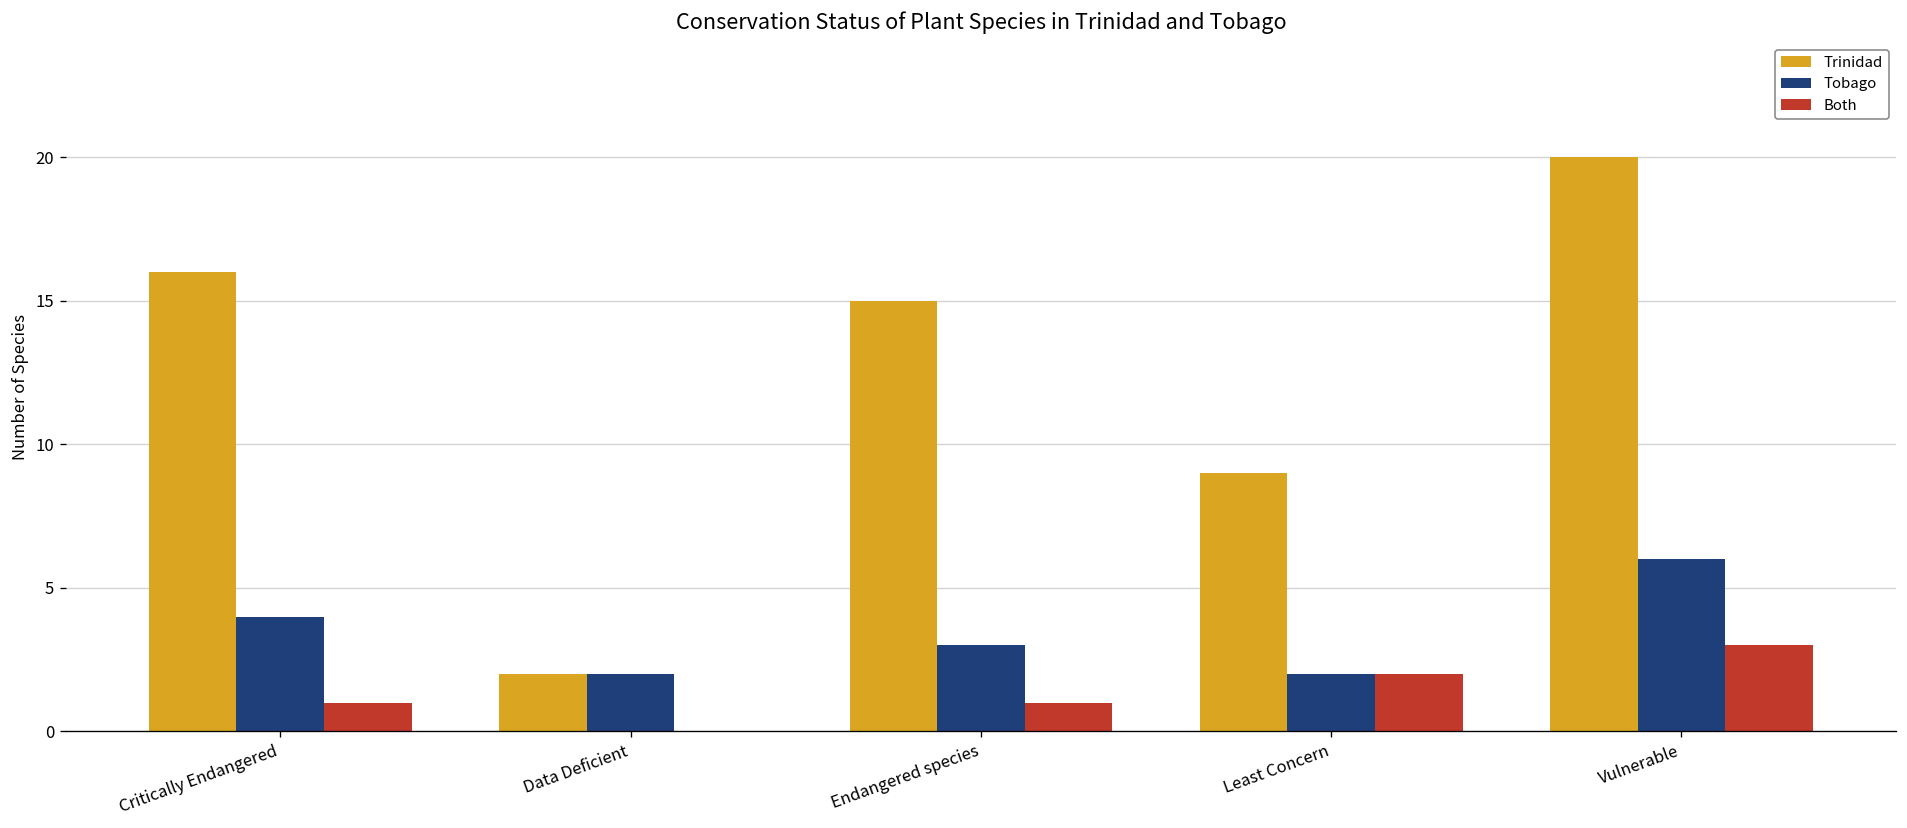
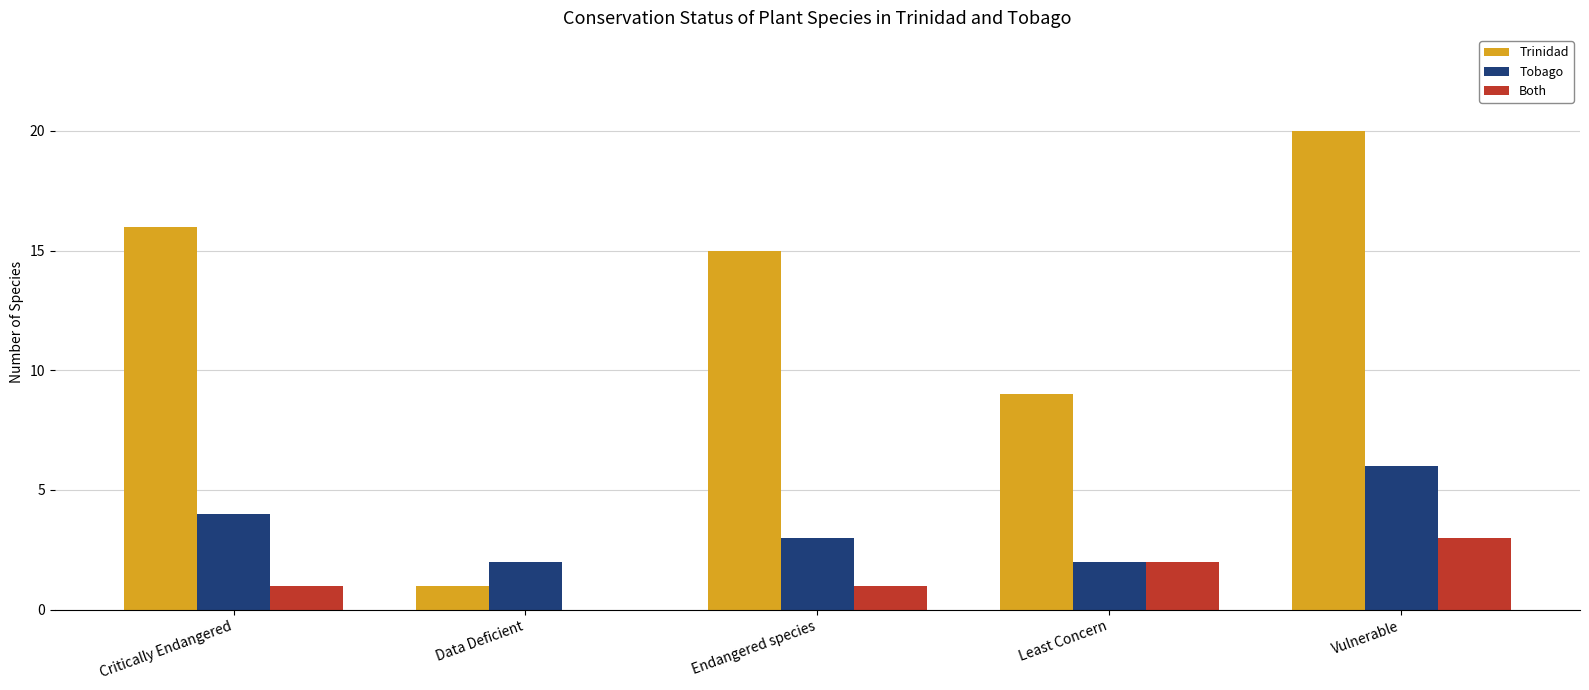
Trinidad, Data Deficient: 2 -> 1
